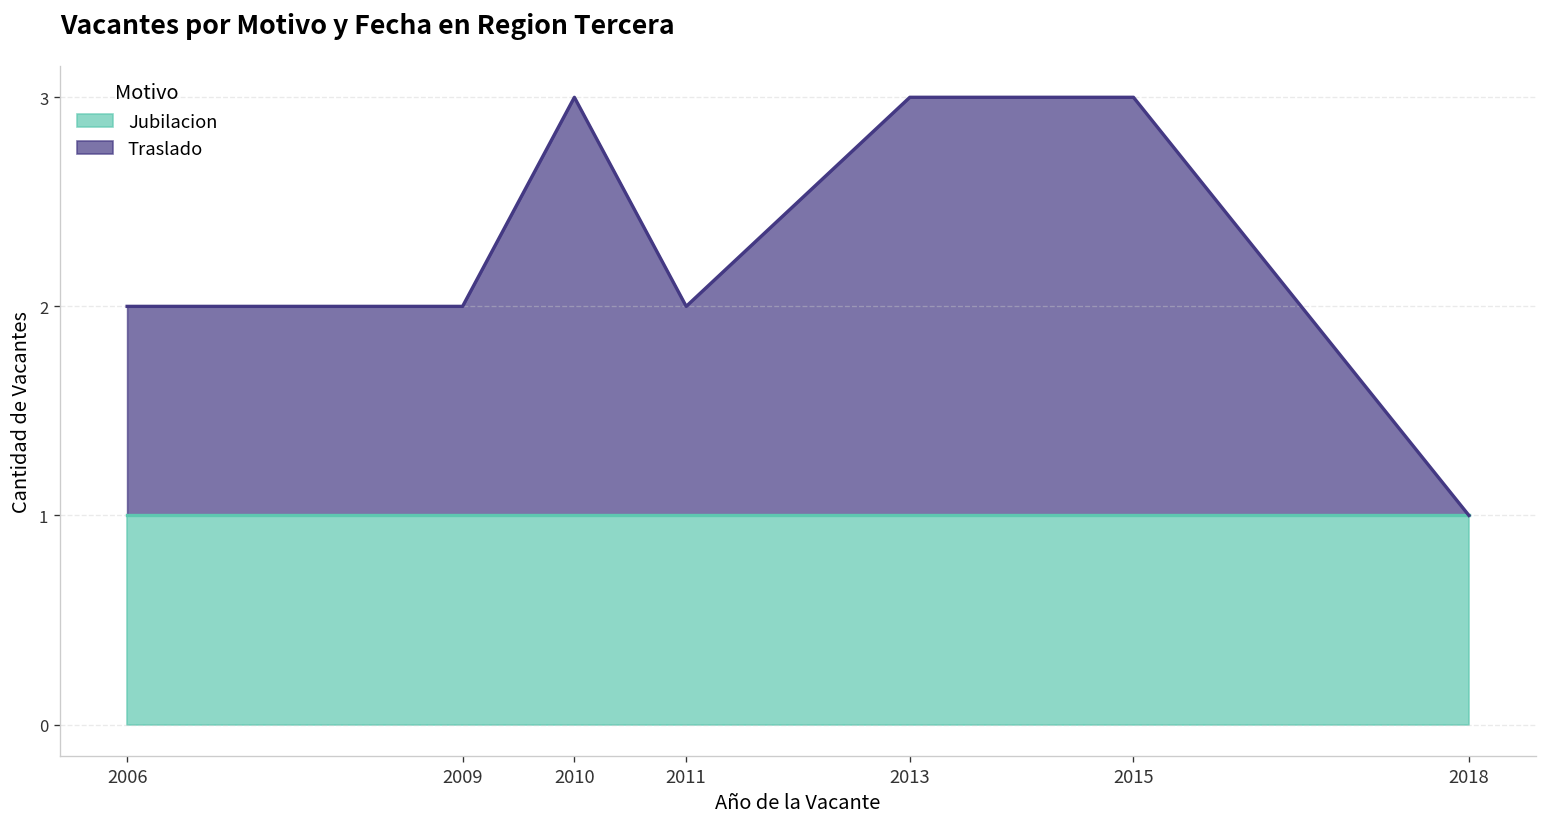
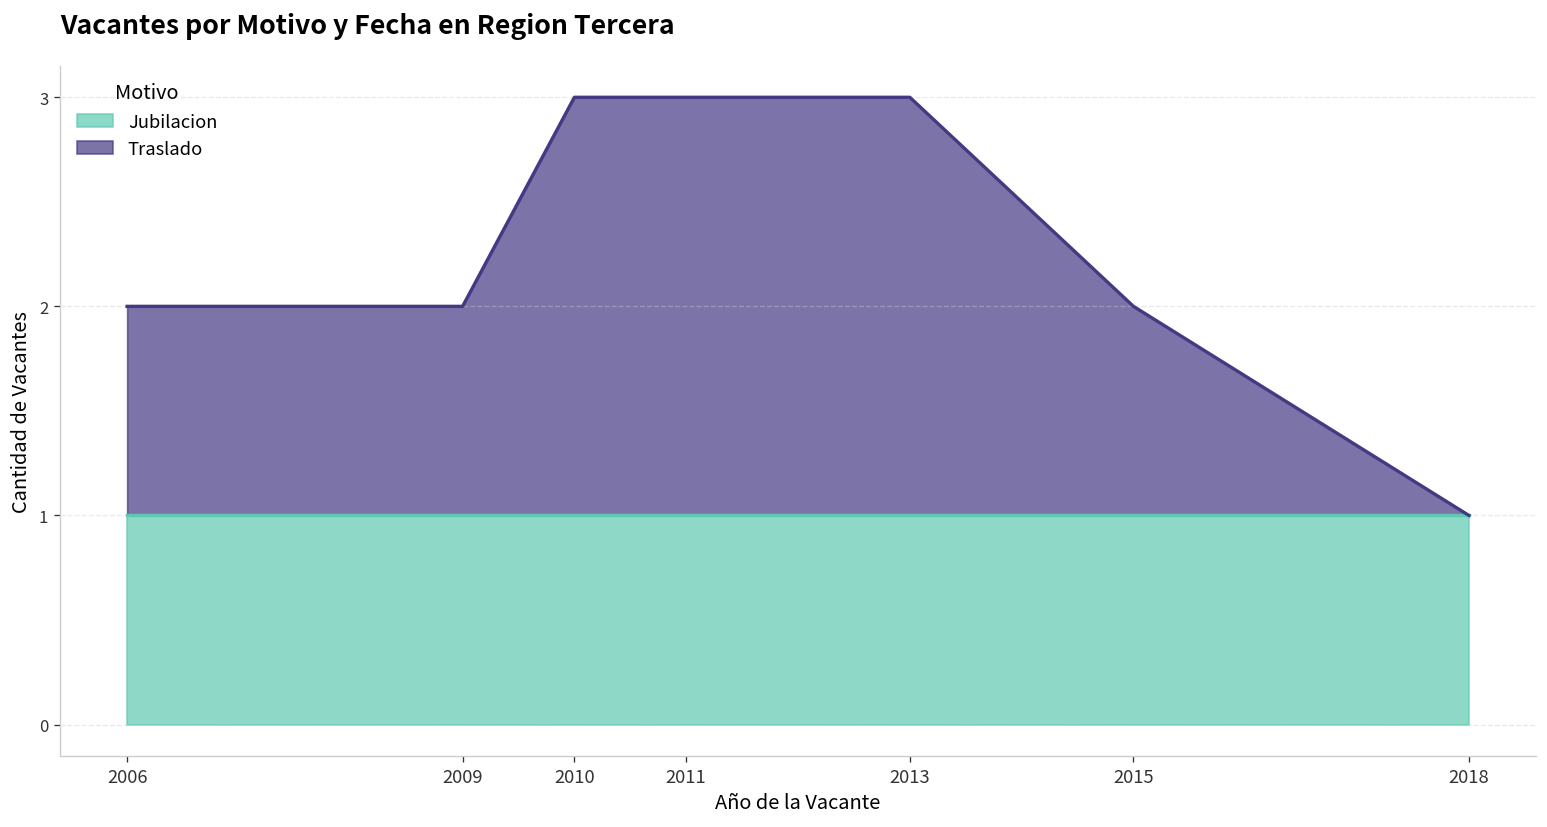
Traslado, 2011: 1 -> 2
Traslado, 2015: 2 -> 1
